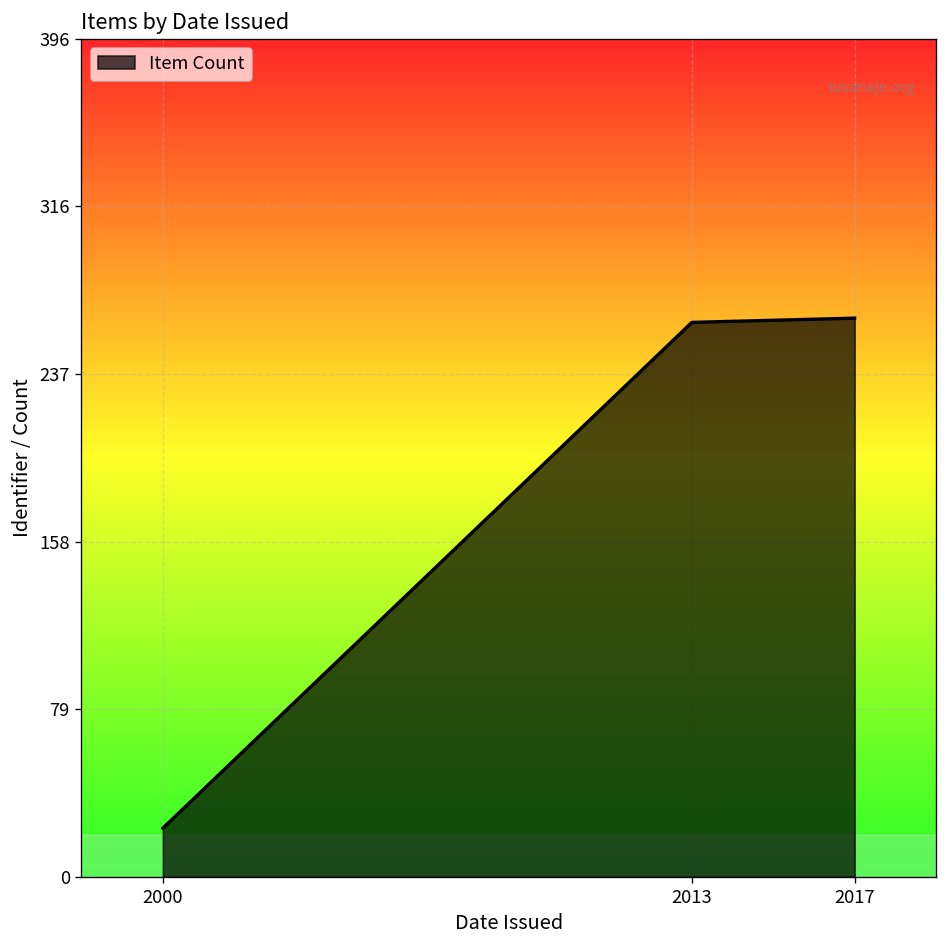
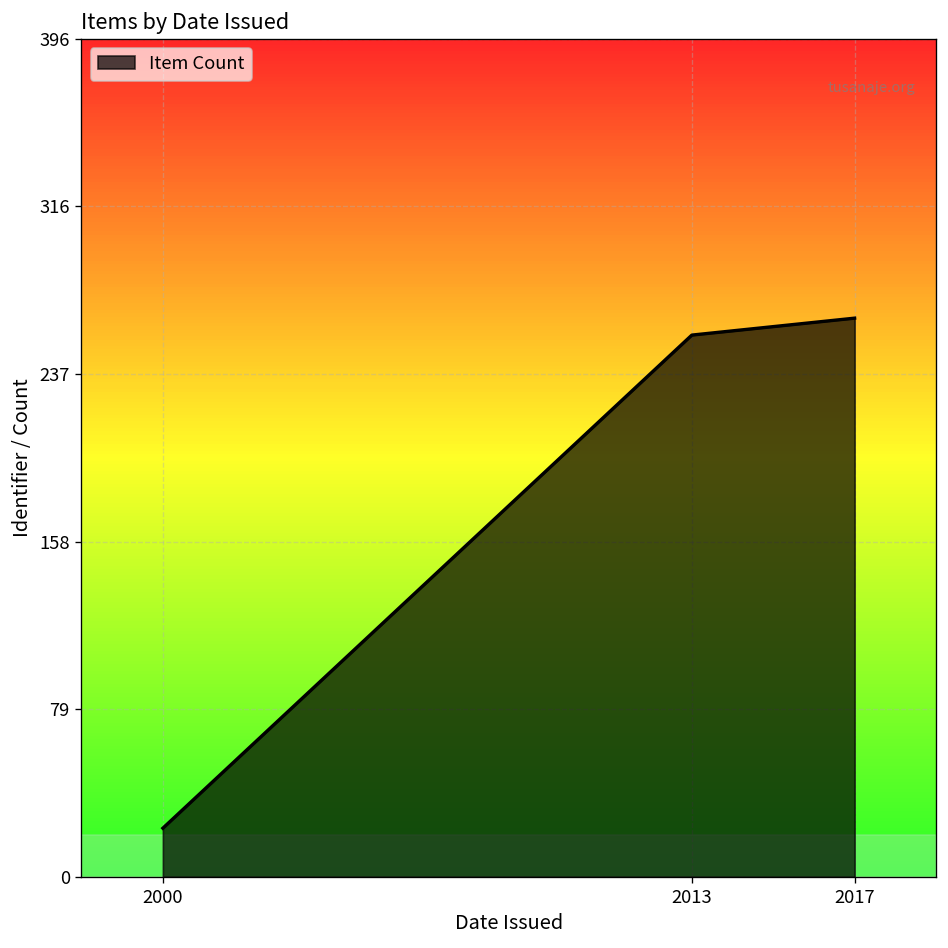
2013: 262 -> 256
